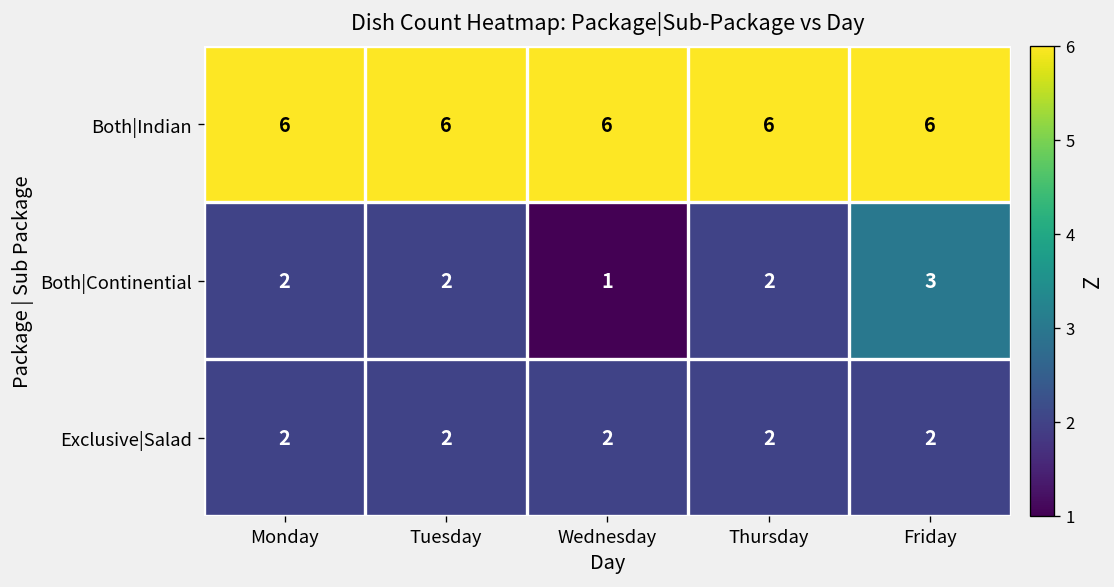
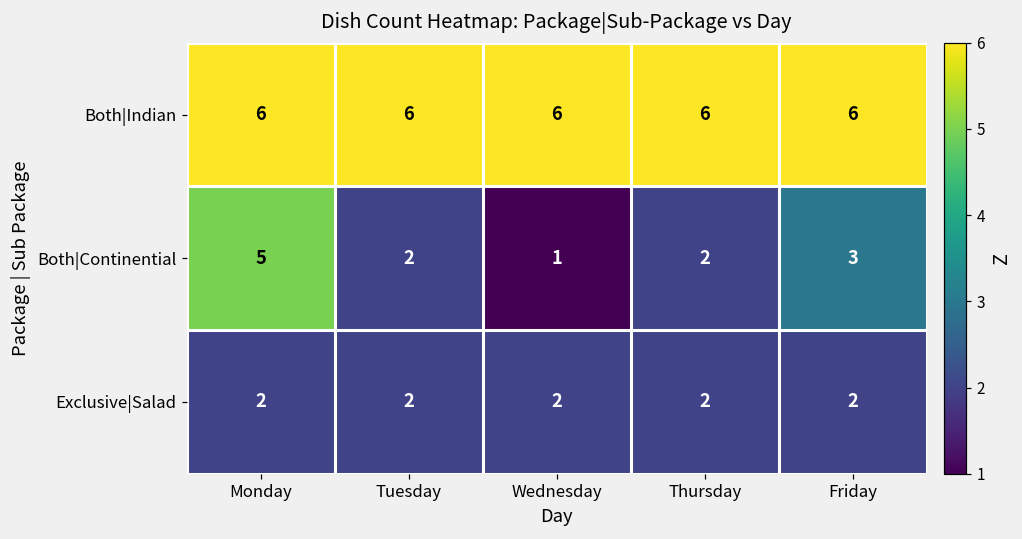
Both|Continential, Monday: 2 -> 5
